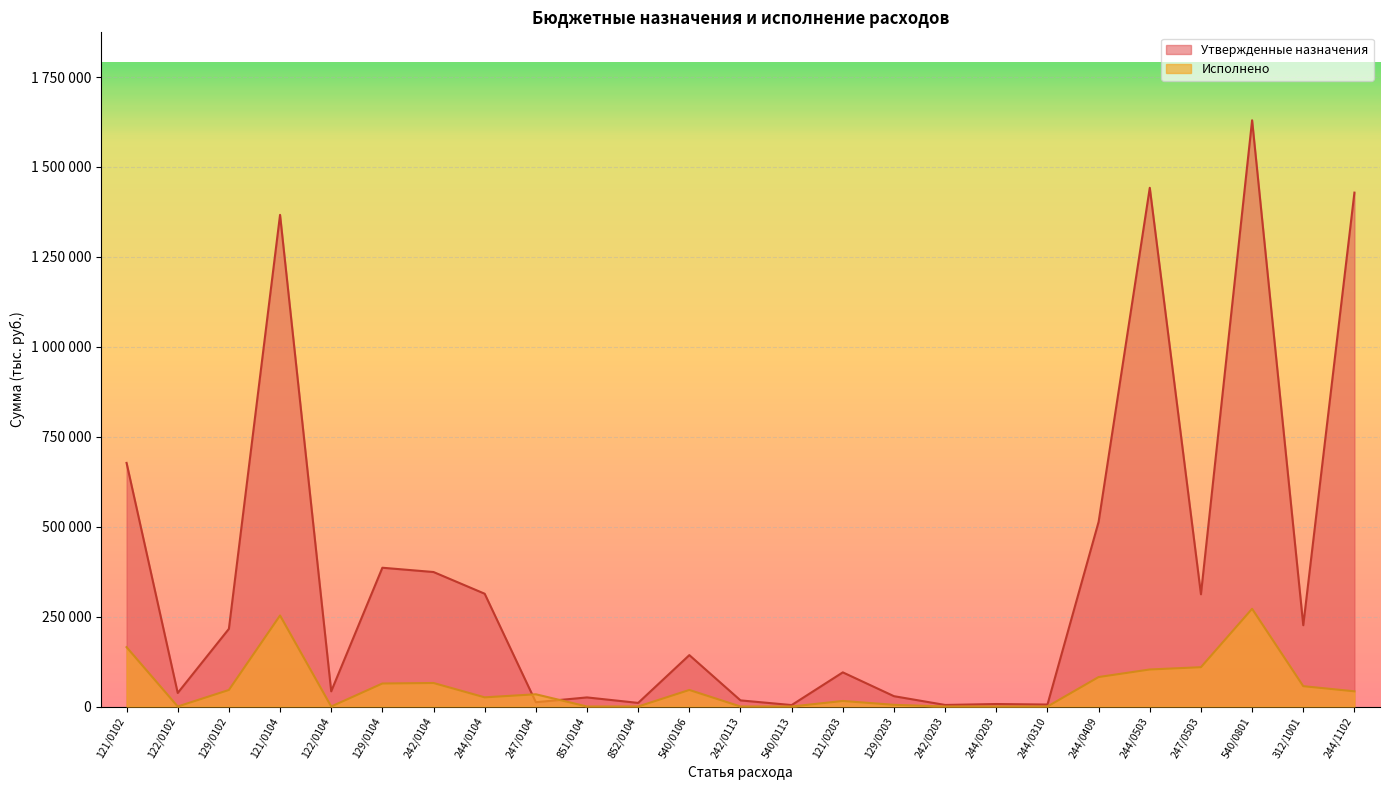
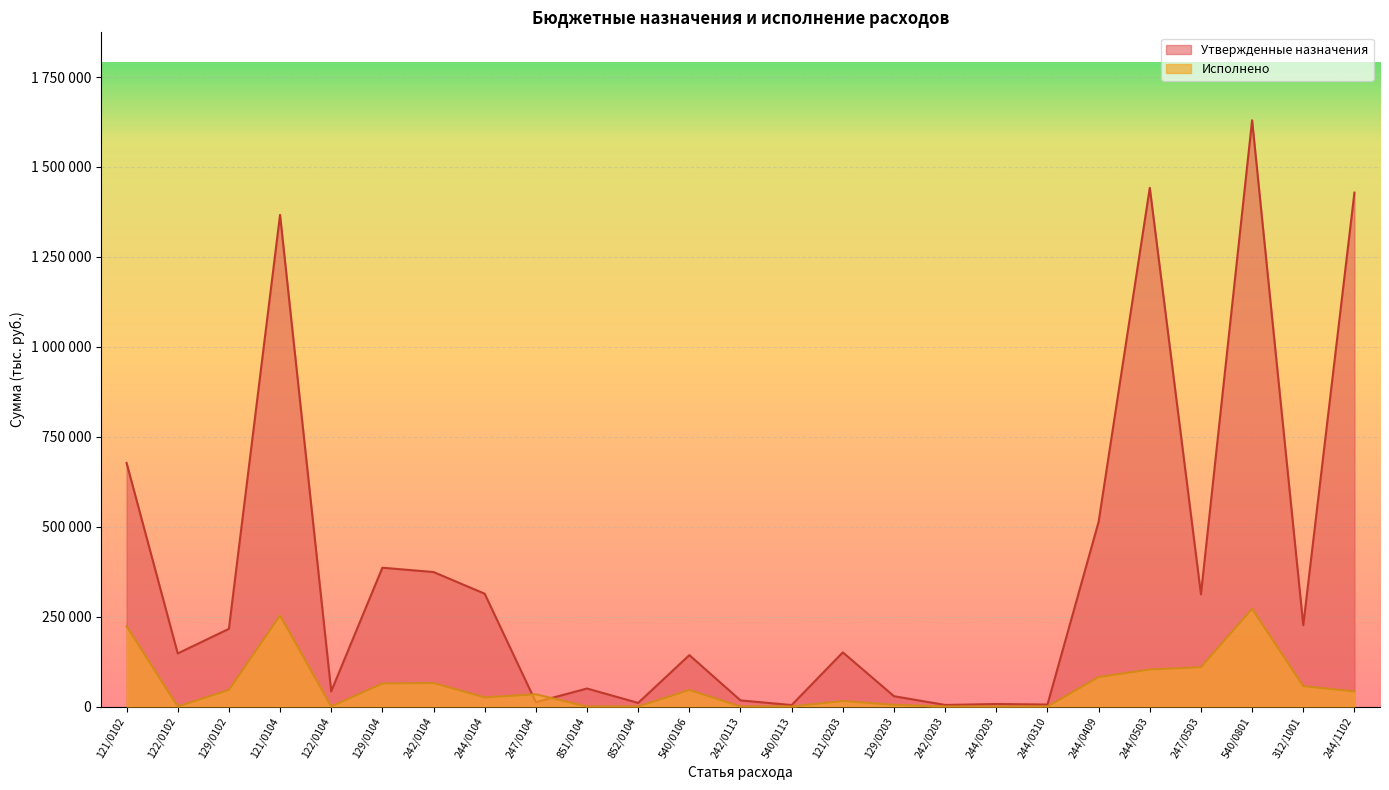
Исполнено, 121/0102: 170000 -> 220000
Утвержденные назначения, 122/0102: 40000 -> 150000
Утвержденные назначения, 851/0104: 30000 -> 50000
Утвержденные назначения, 121/0203: 90000 -> 150000
